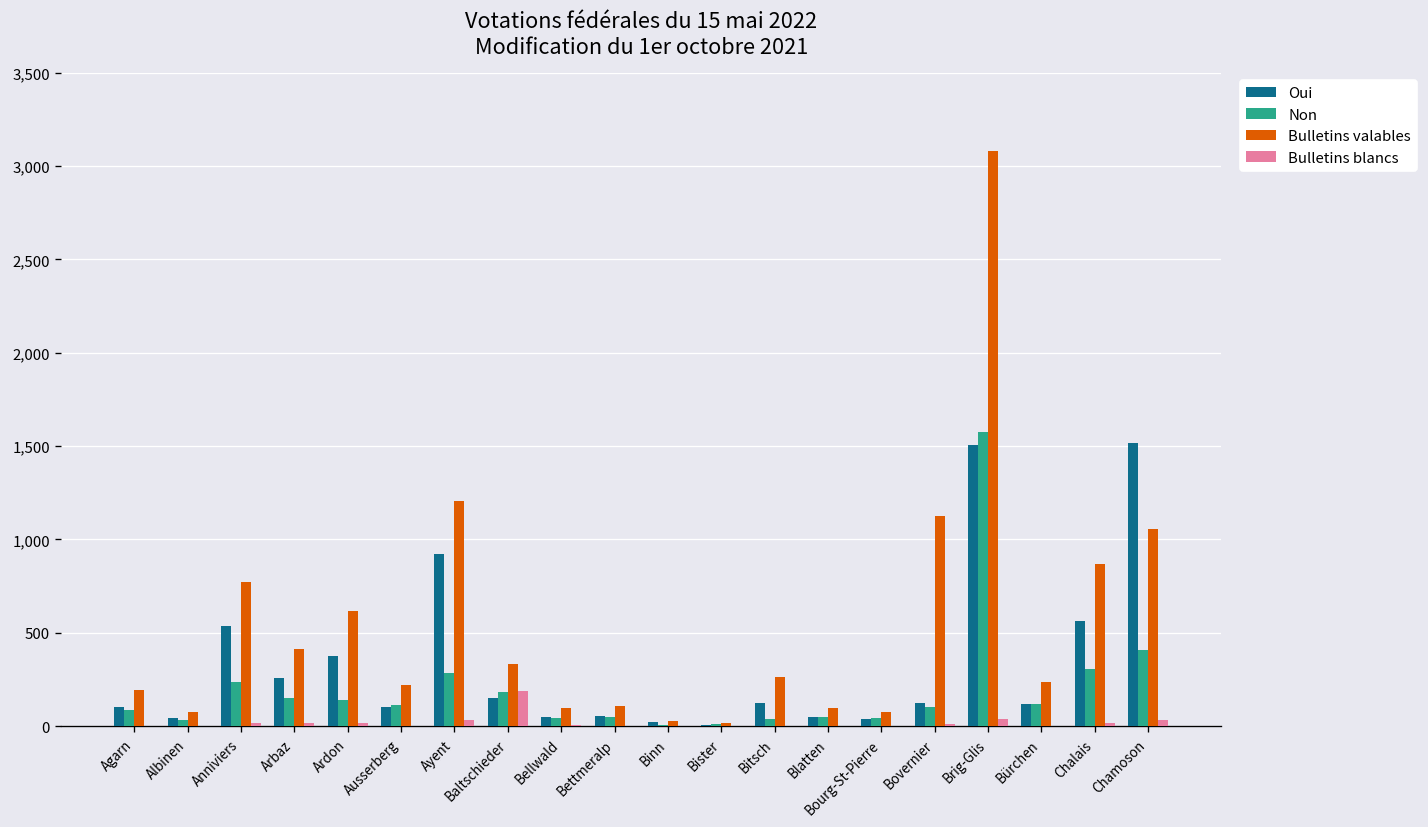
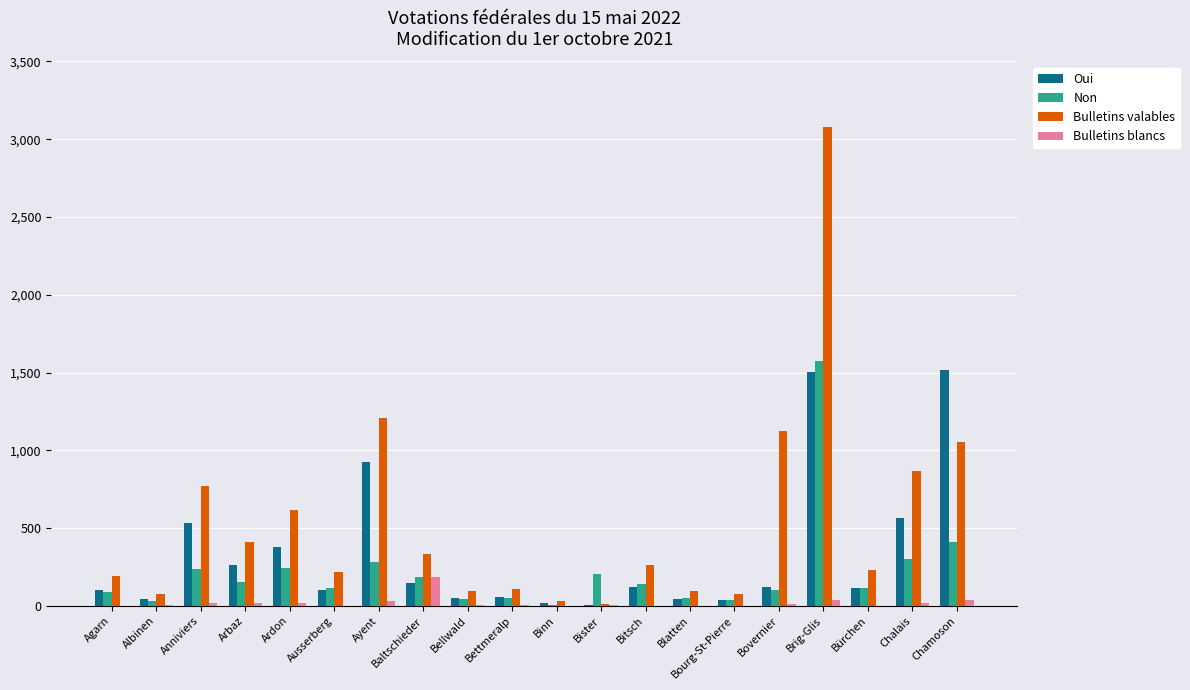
Non, Ardon: 140 -> 240
Non, Bister: 10 -> 200
Non, Bitsch: 40 -> 140
